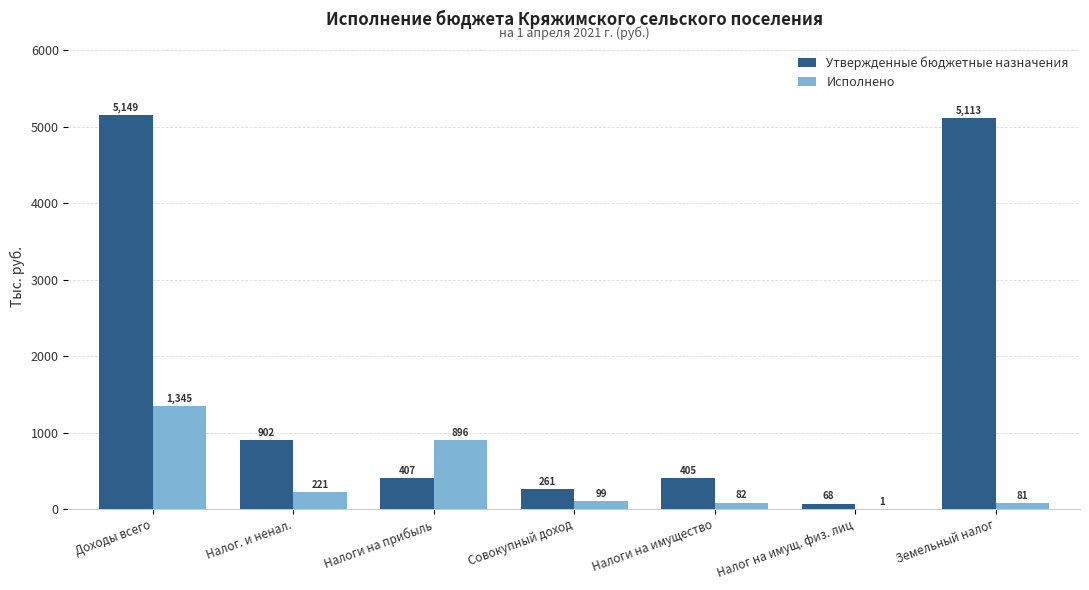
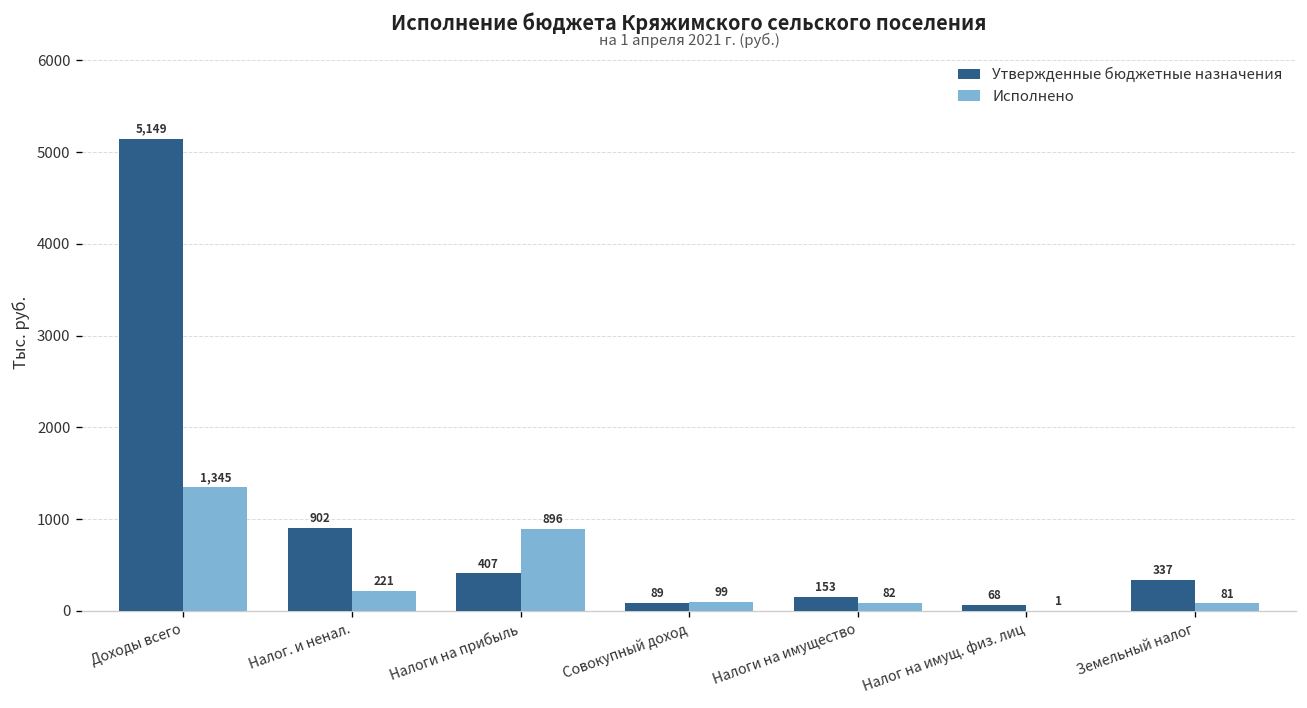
Утвержденные бюджетные назначения, Совокупный доход: 261 -> 89
Утвержденные бюджетные назначения, Налоги на имущество: 405 -> 153
Утвержденные бюджетные назначения, Земельный налог: 5,113 -> 337
